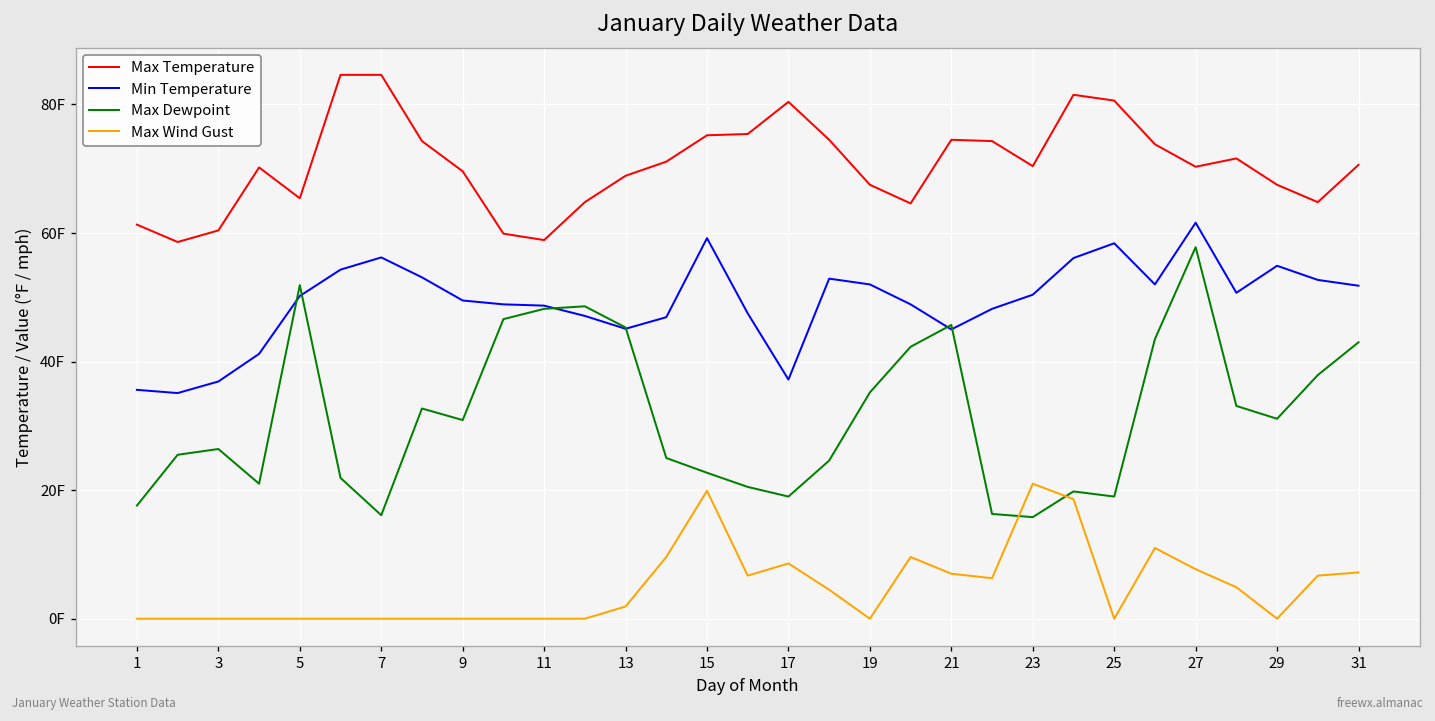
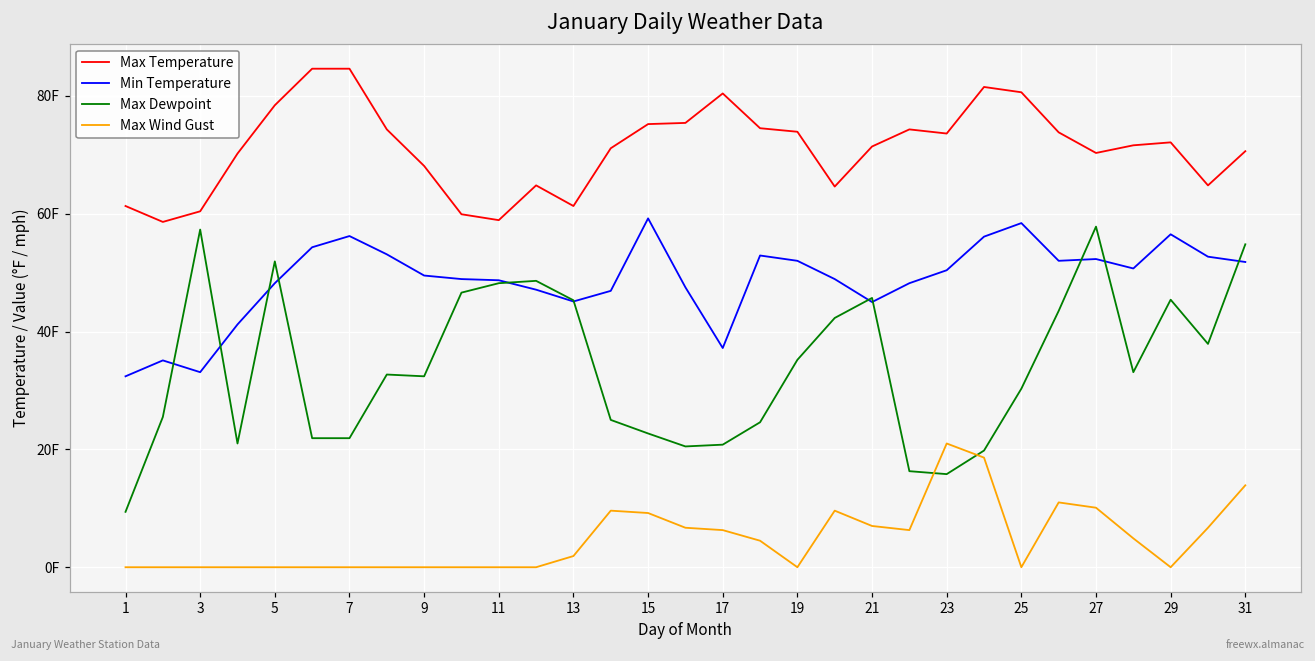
Min Temperature, 1: 36F -> 32F
Max Dewpoint, 1: 18F -> 9F
Min Temperature, 3: 37F -> 33F
Max Dewpoint, 3: 26F -> 57F
Max Temperature, 5: 65F -> 78F
Min Temperature, 5: 50F -> 48F
Max Dewpoint, 7: 16F -> 22F
Max Temperature, 9: 70F -> 68F
Max Dewpoint, 9: 31F -> 32F
Max Temperature, 13: 69F -> 61F
Max Wind Gust, 15: 20F -> 9F
Max Dewpoint, 17: 19F -> 21F
Max Wind Gust, 17: 9F -> 6F
Max Temperature, 19: 68F -> 74F
Max Temperature, 21: 75F -> 71F
Max Temperature, 23: 70F -> 74F
Max Dewpoint, 25: 19F -> 30F
Min Temperature, 27: 62F -> 52F
Max Wind Gust, 27: 8F -> 10F
Max Temperature, 29: 68F -> 72F
Min Temperature, 29: 55F -> 57F
Max Dewpoint, 29: 31F -> 45F
Max Dewpoint, 31: 43F -> 55F
Max Wind Gust, 31: 7F -> 14F
